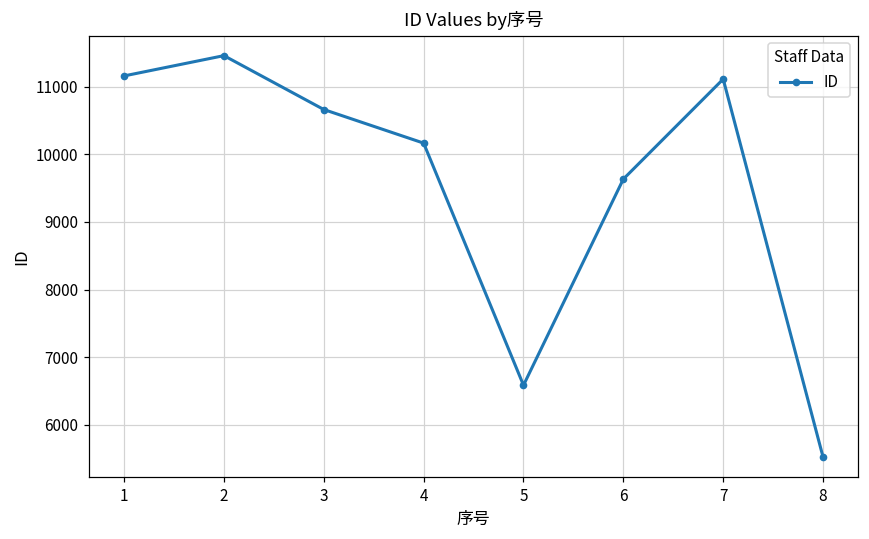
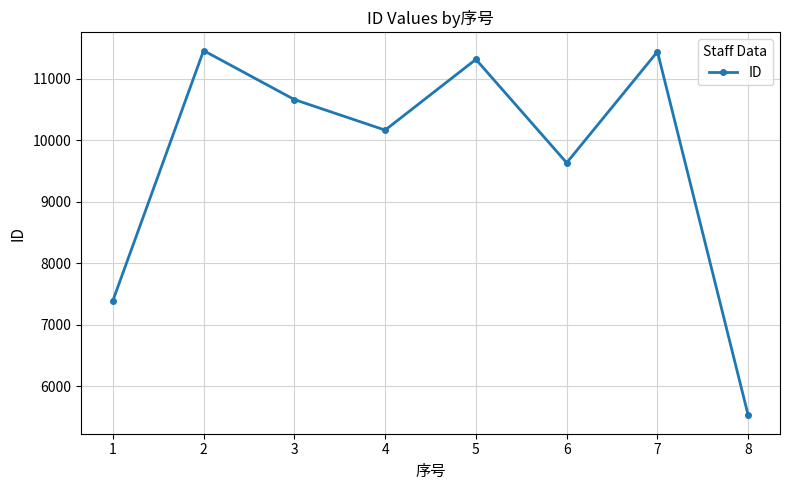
1: 11200 -> 7400
5: 6600 -> 11300
7: 11100 -> 11400
